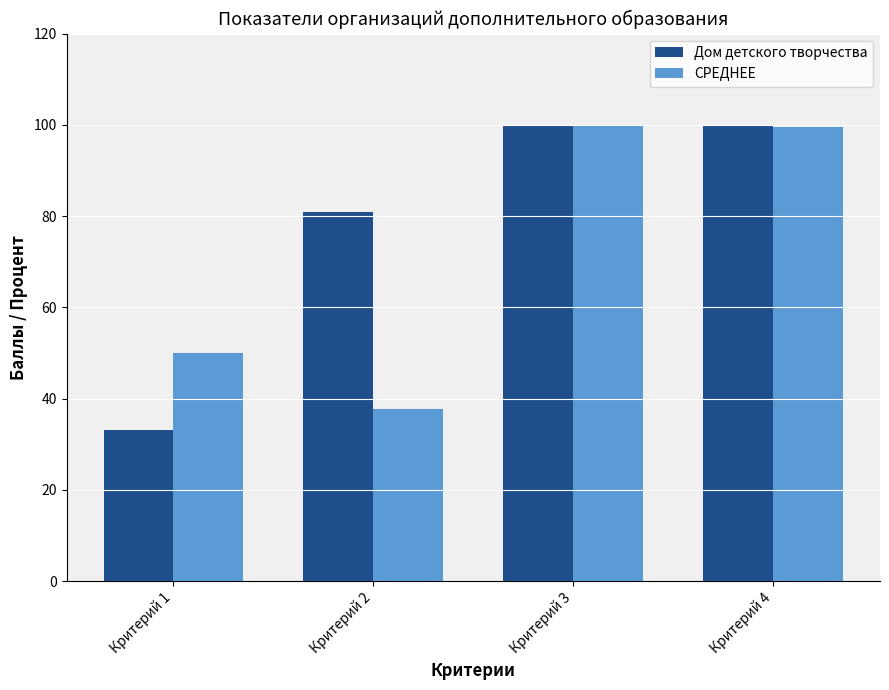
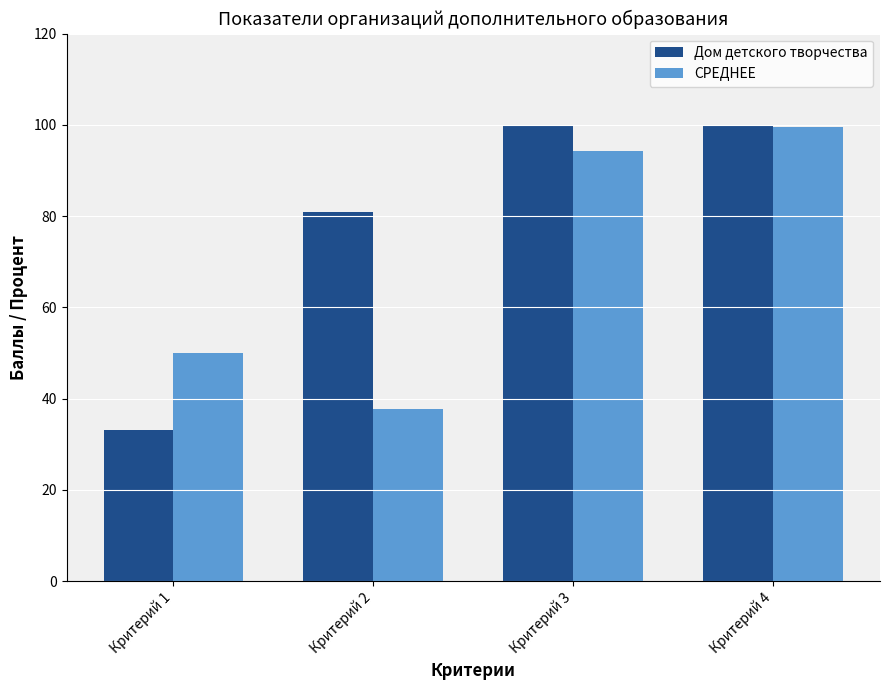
СРЕДНЕЕ, Критерий 3: 100 -> 94
